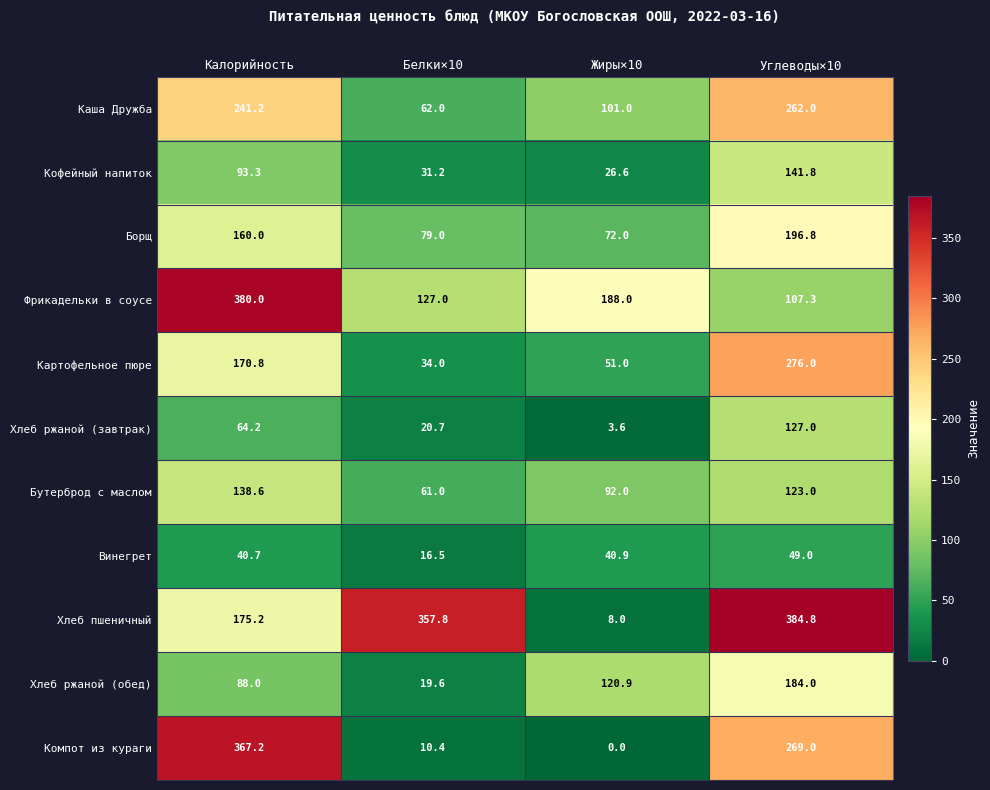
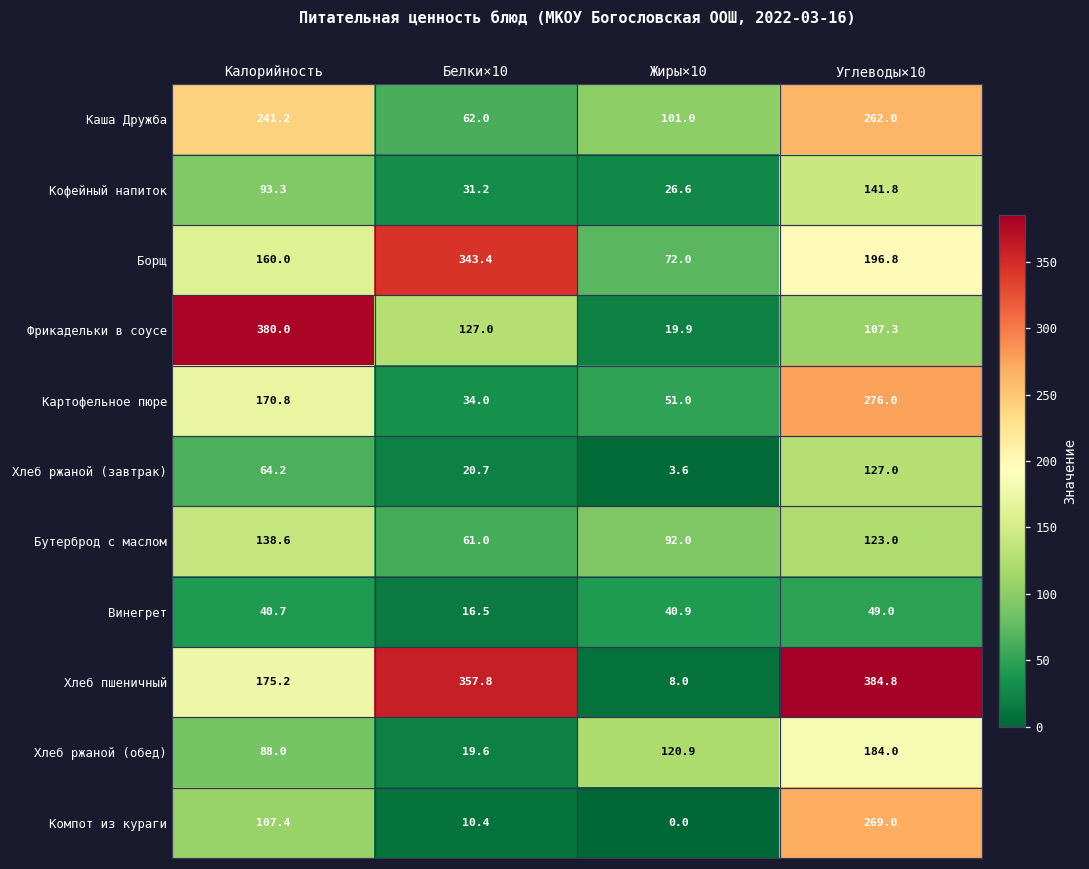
Борщ, Белки×10: 79.0 -> 343.4
Фрикадельки в соусе, Жиры×10: 188.0 -> 19.9
Компот из кураги, Калорийность: 367.2 -> 107.4
